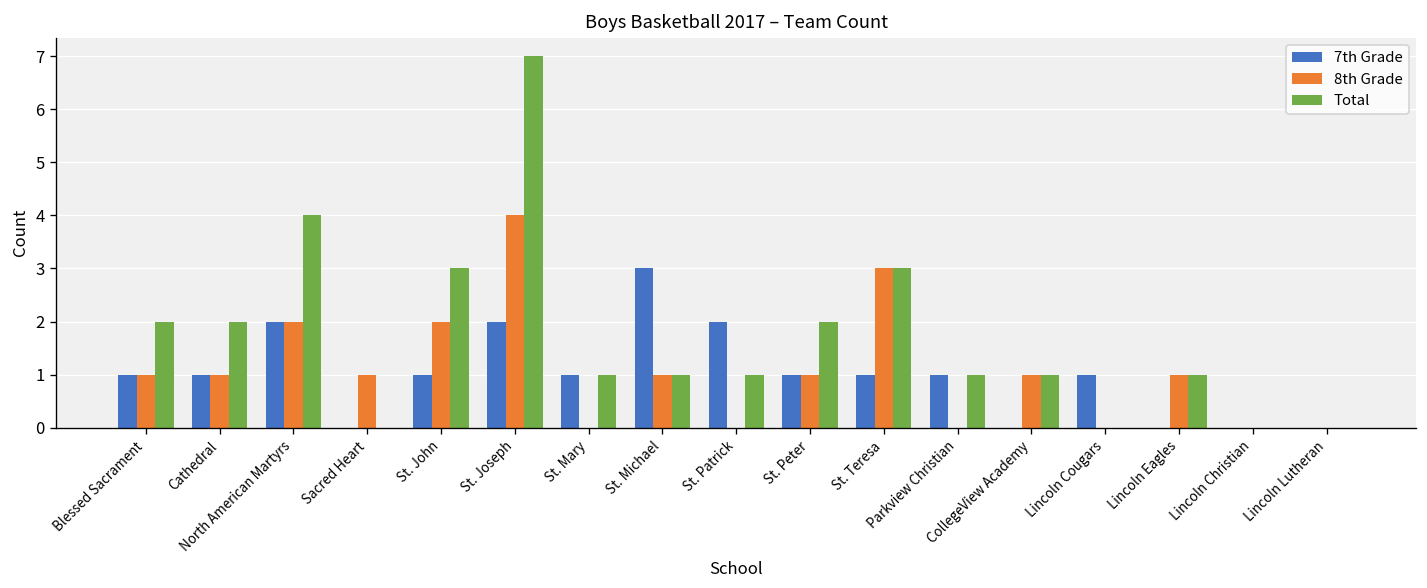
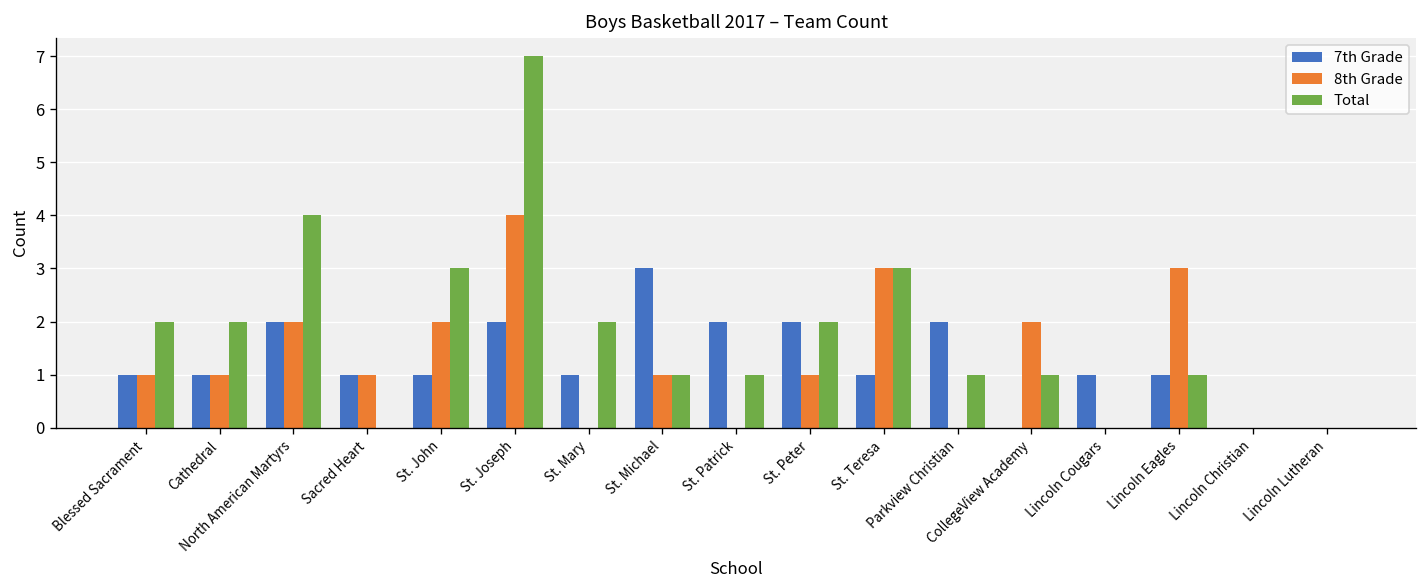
7th Grade, Sacred Heart: 0 -> 1
Total, St. Mary: 1 -> 2
7th Grade, St. Peter: 1 -> 2
7th Grade, Parkview Christian: 1 -> 2
8th Grade, CollegeView Academy: 1 -> 2
7th Grade, Lincoln Eagles: 0 -> 1
8th Grade, Lincoln Eagles: 1 -> 3
